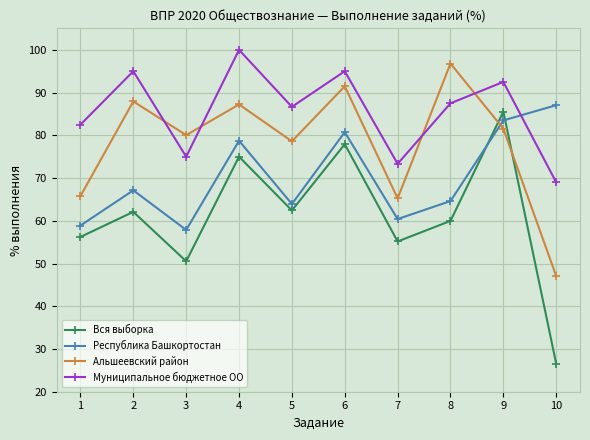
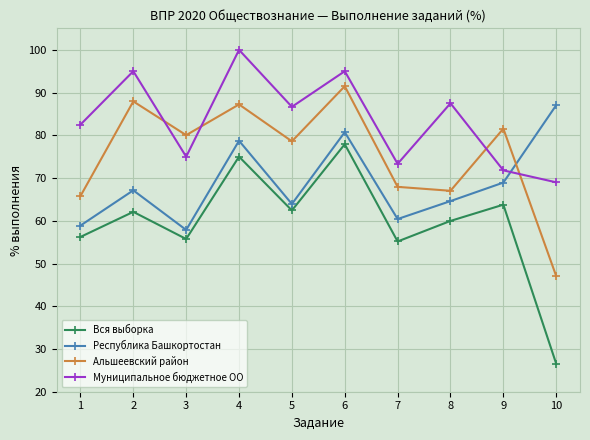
Вся выборка, 3: 51 -> 56
Альшеевский район, 7: 65 -> 68
Альшеевский район, 8: 97 -> 67
Вся выборка, 9: 86 -> 64
Республика Башкортостан, 9: 83 -> 69
Муниципальное бюджетное ОО, 9: 93 -> 72
